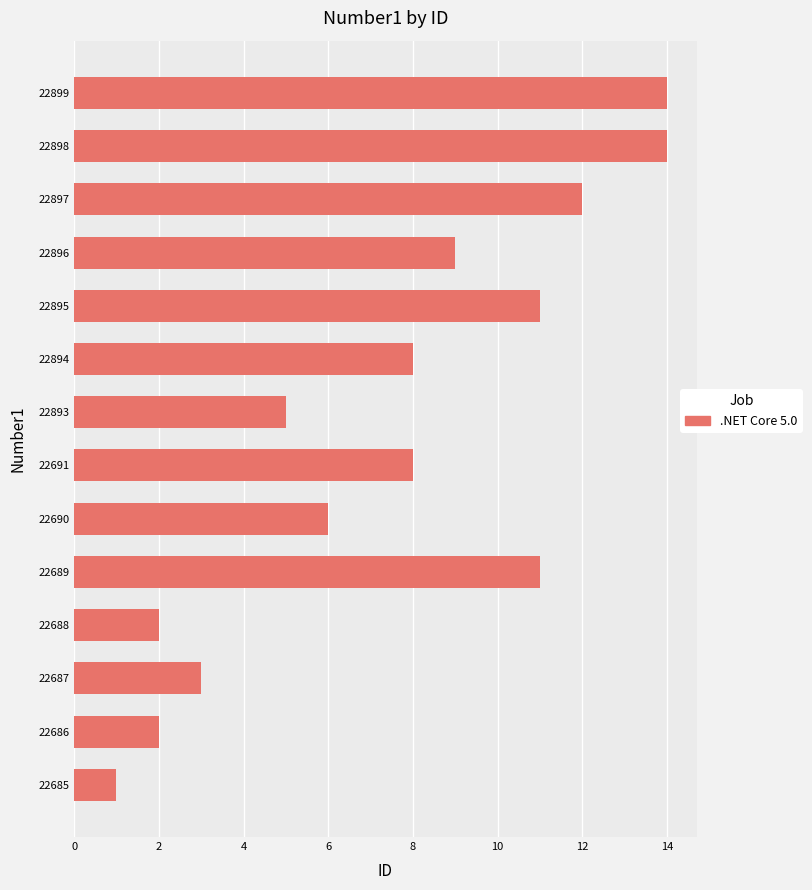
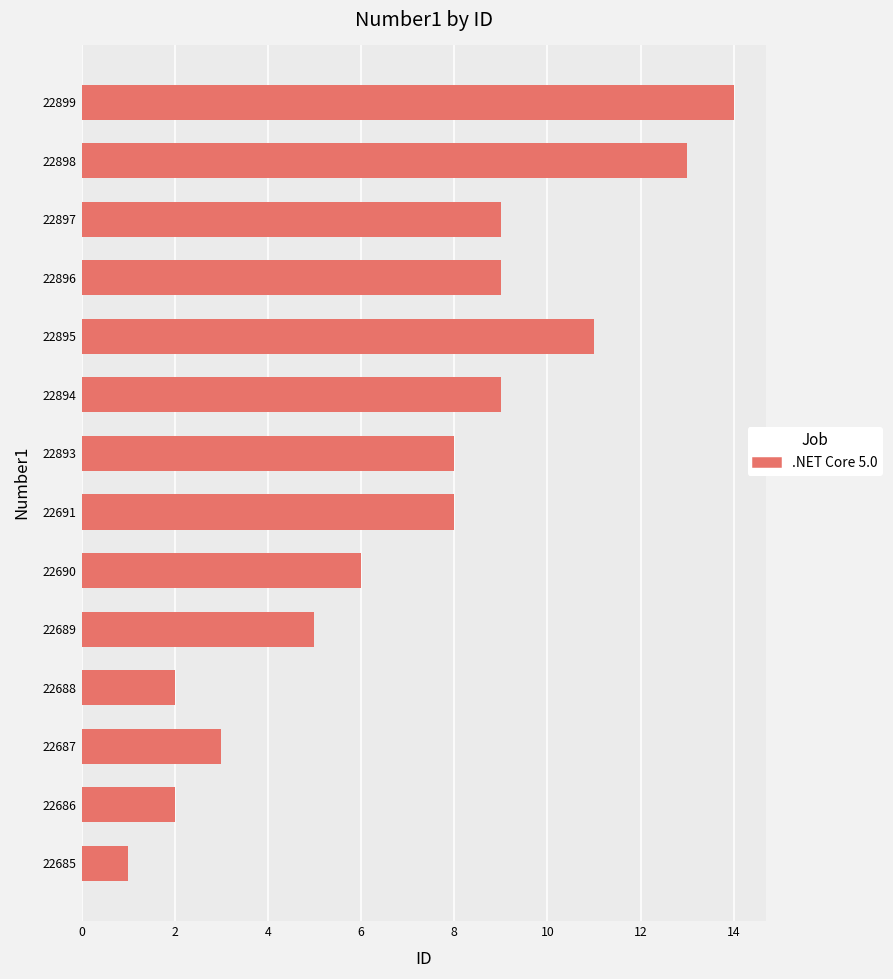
22898: 14 -> 13
22897: 12 -> 9
22894: 8 -> 9
22893: 5 -> 8
22689: 11 -> 5
